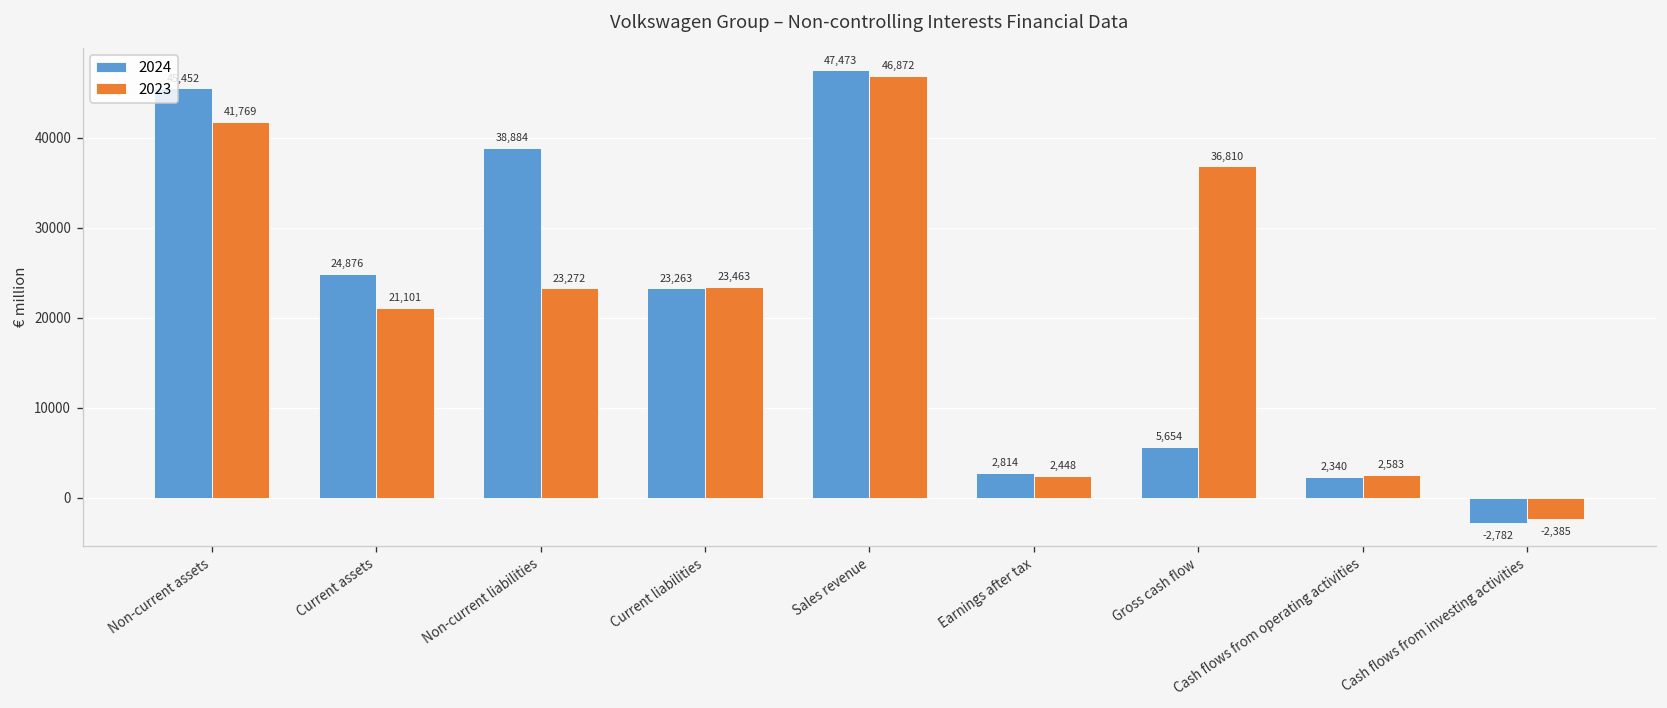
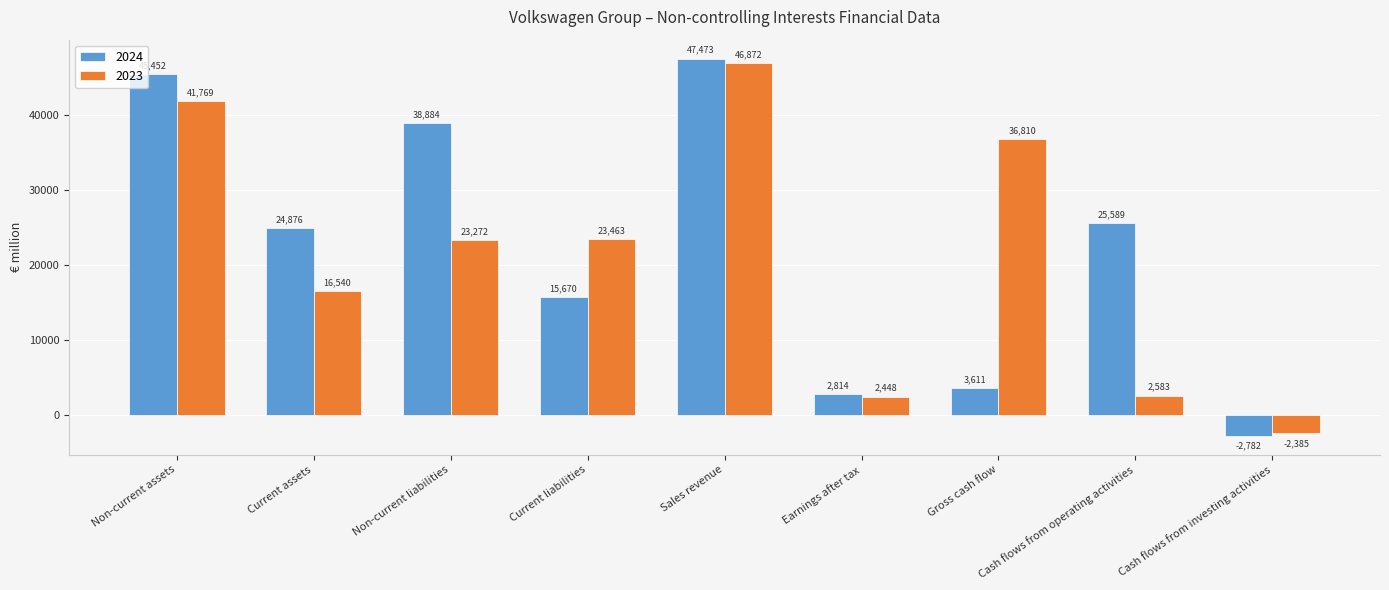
2023, Current assets: 21,101 -> 16,540
2024, Current liabilities: 23,263 -> 15,670
2024, Gross cash flow: 5,654 -> 3,611
2024, Cash flows from operating activities: 2,340 -> 25,589
